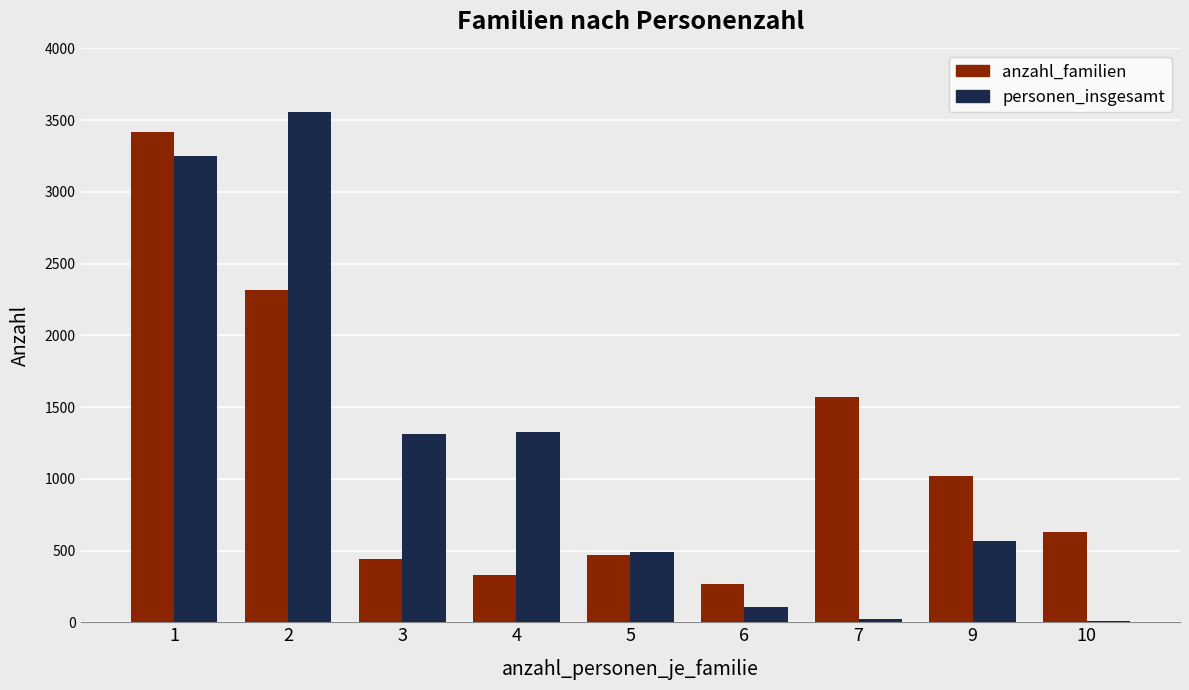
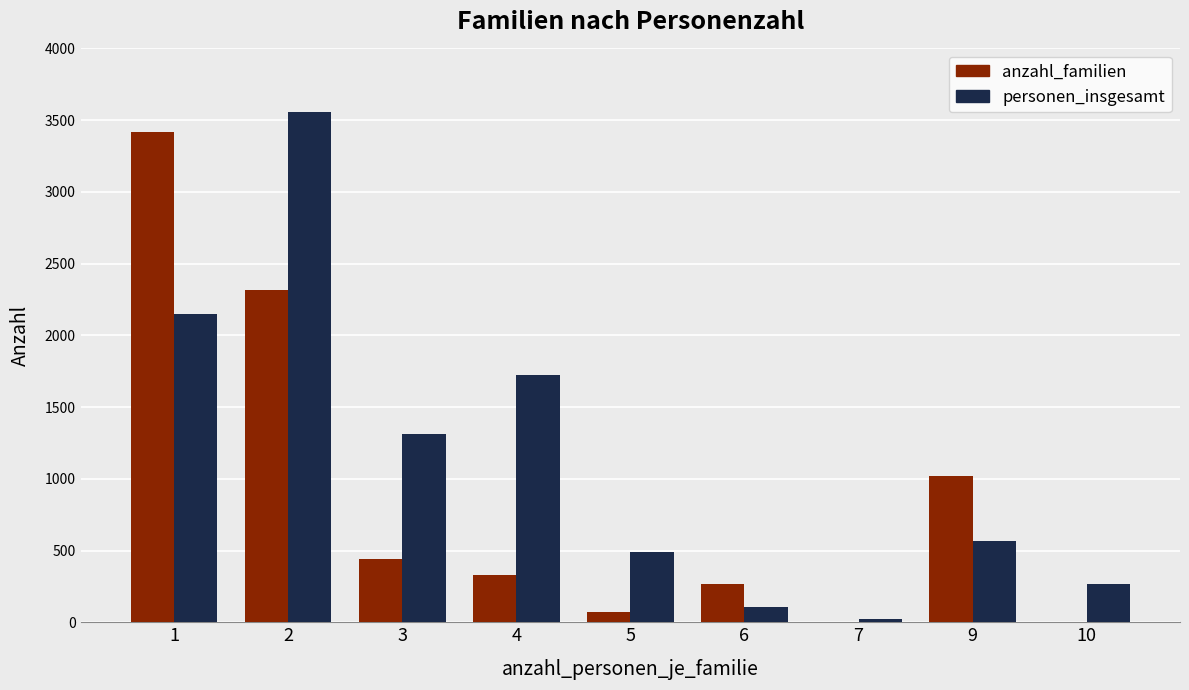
personen_insgesamt, 1: 3250 -> 2150
personen_insgesamt, 4: 1330 -> 1730
anzahl_familien, 5: 470 -> 70
anzahl_familien, 7: 1570 -> 0
anzahl_familien, 10: 630 -> 0
personen_insgesamt, 10: 10 -> 270
